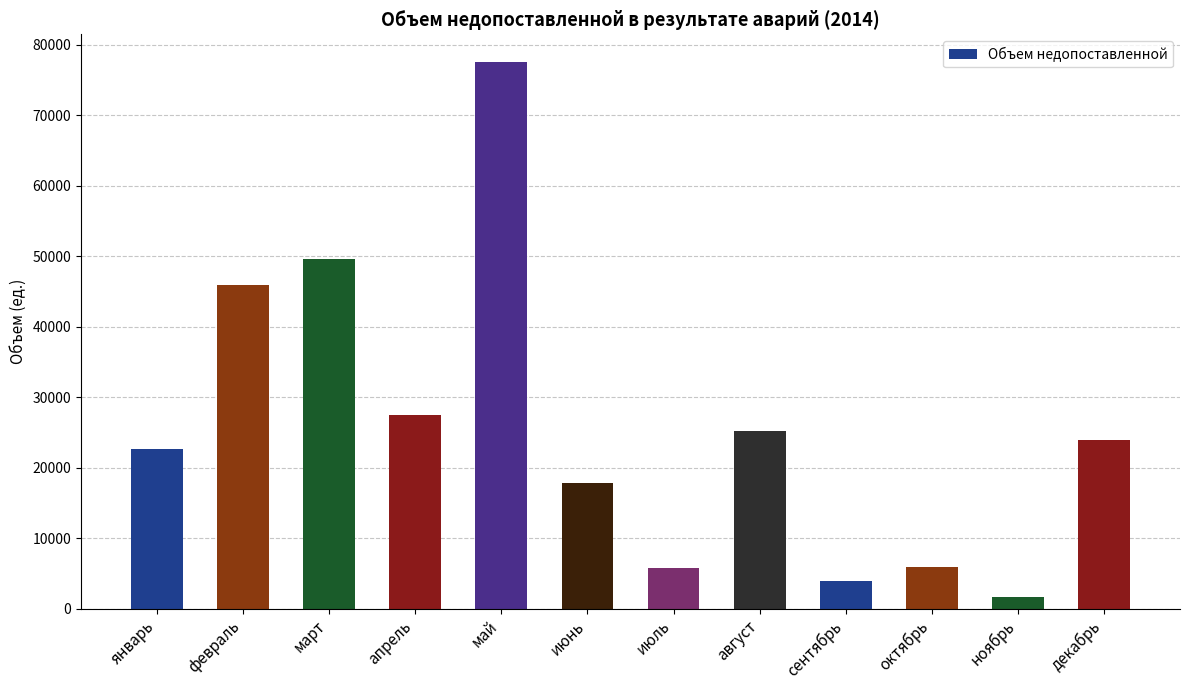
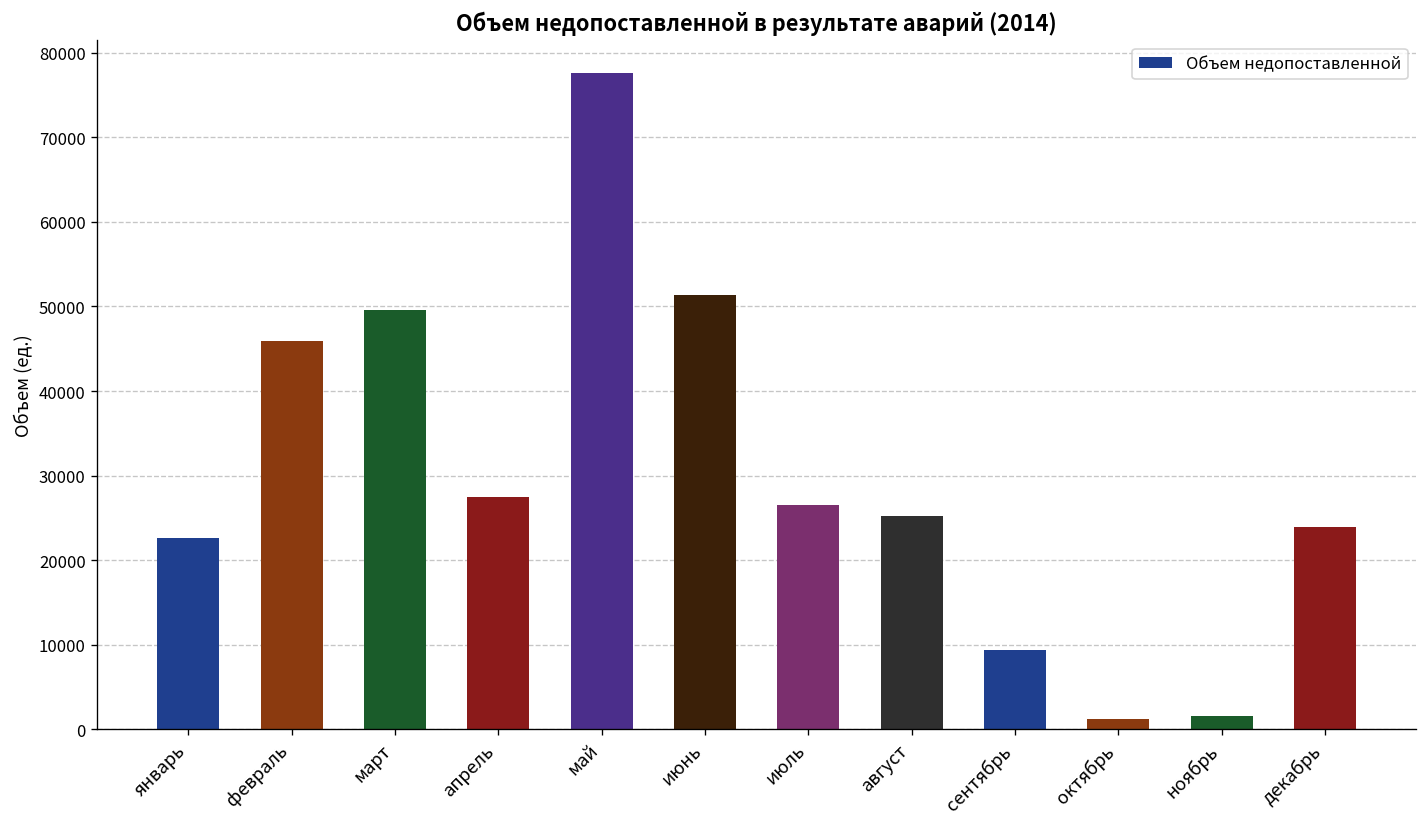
июнь: 18000 -> 51000
июль: 6000 -> 26000
сентябрь: 4000 -> 9000
октябрь: 6000 -> 1000
